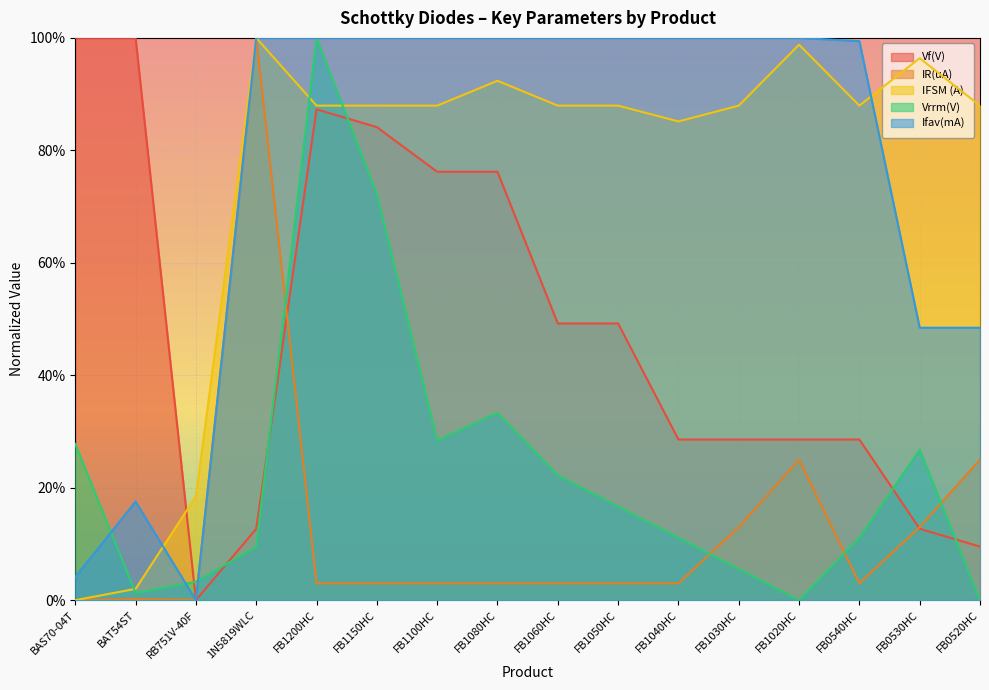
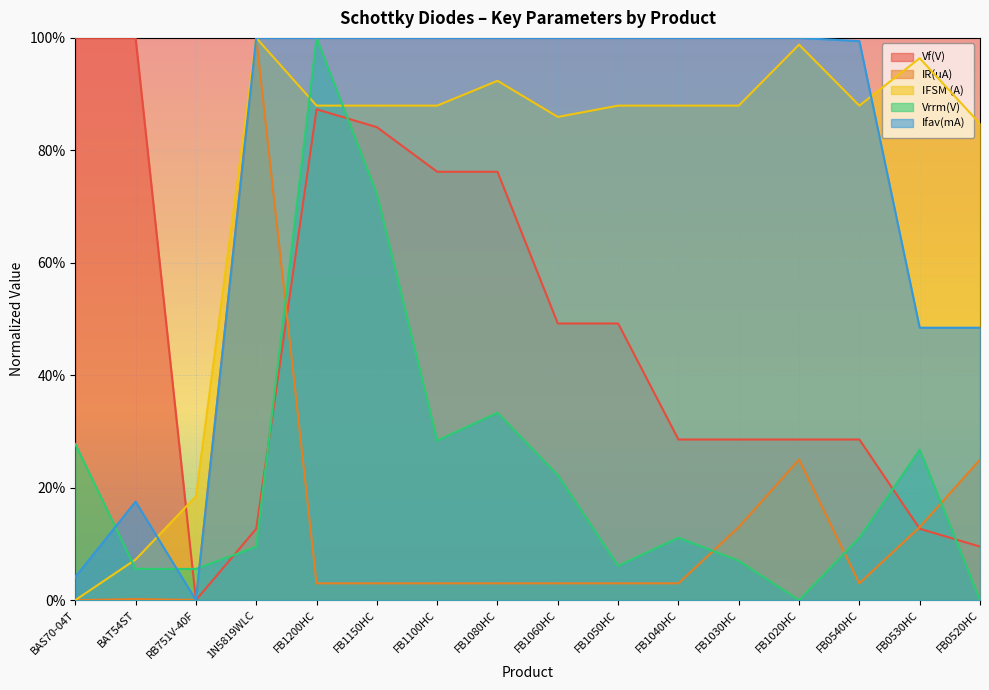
IFSM (A), BAT54ST: 2% -> 7%
Vrrm(V), BAT54ST: 1% -> 6%
Vrrm(V), RB751V-40F: 3% -> 6%
IFSM (A), FB1060HC: 88% -> 86%
Vrrm(V), FB1050HC: 17% -> 6%
IFSM (A), FB1040HC: 85% -> 88%
Vrrm(V), FB1030HC: 6% -> 7%
IFSM (A), FB0520HC: 88% -> 85%
